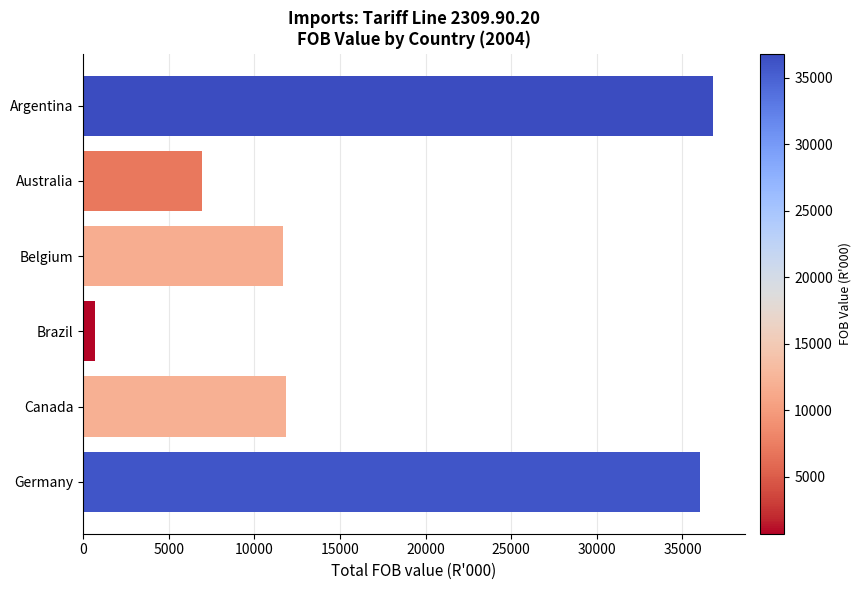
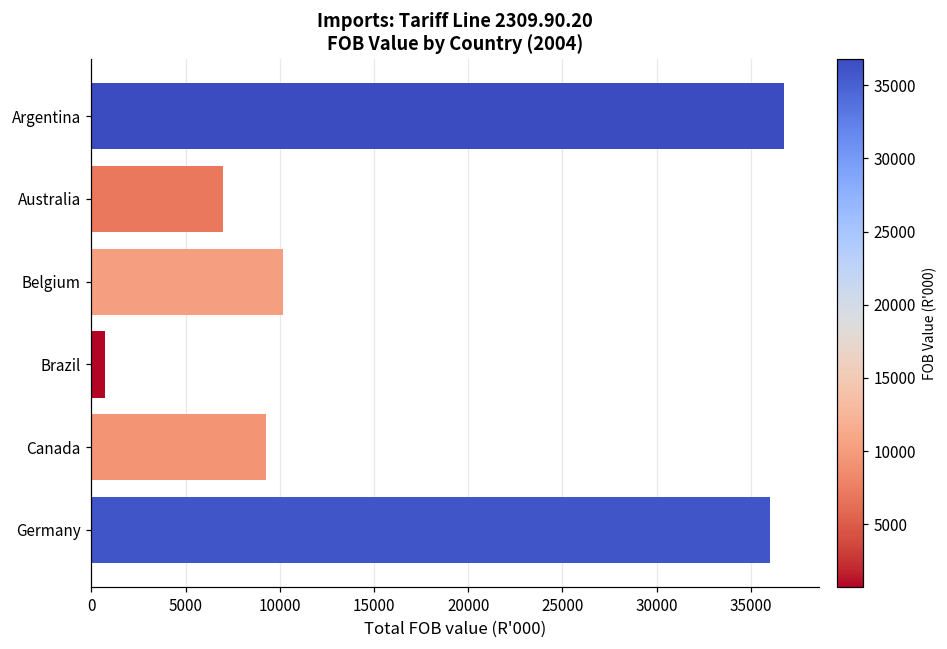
Belgium: 11700 -> 10200
Canada: 11800 -> 9300
